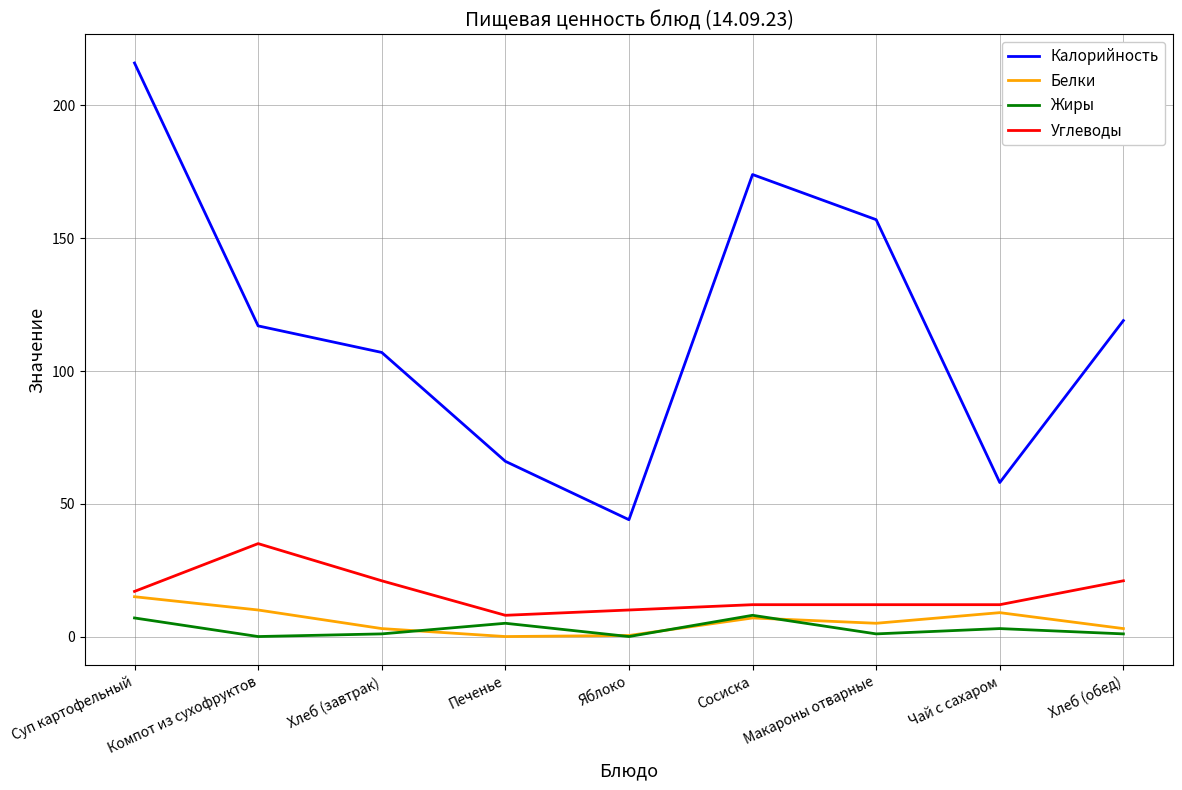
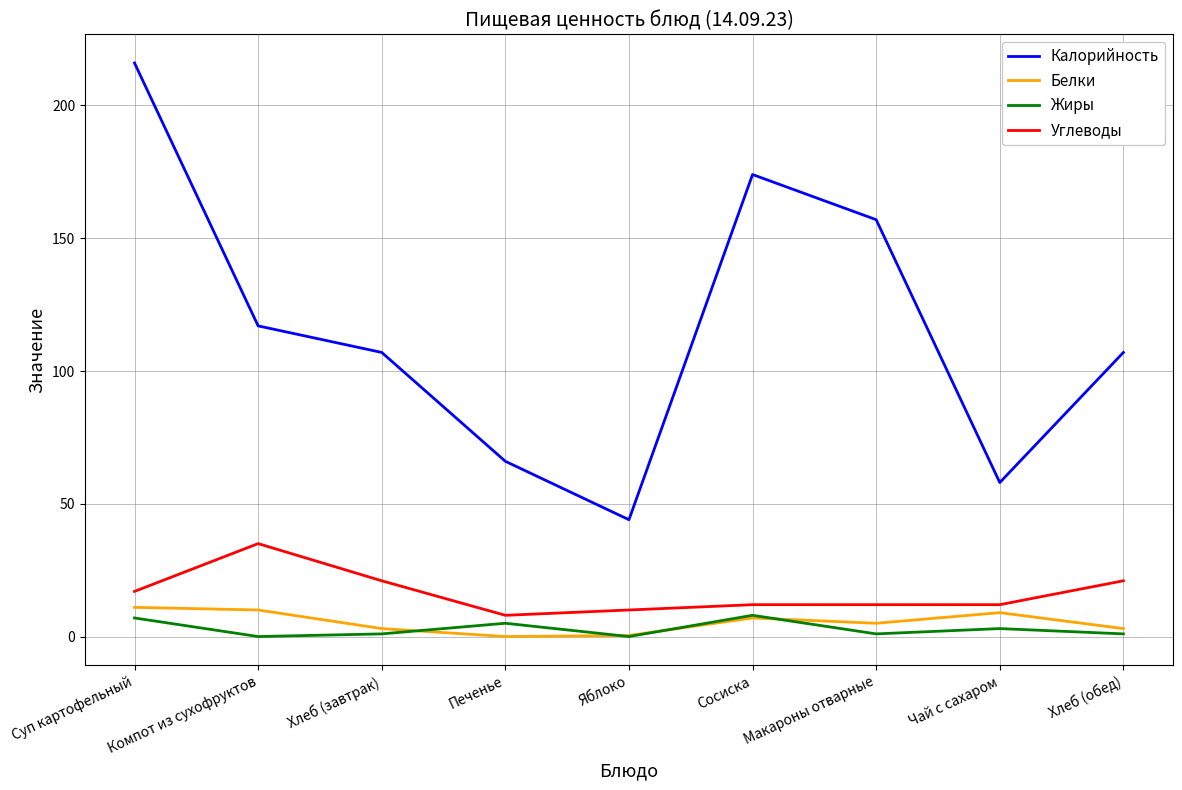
Белки, Суп картофельный: 15 -> 11
Калорийность, Хлеб (обед): 119 -> 107
